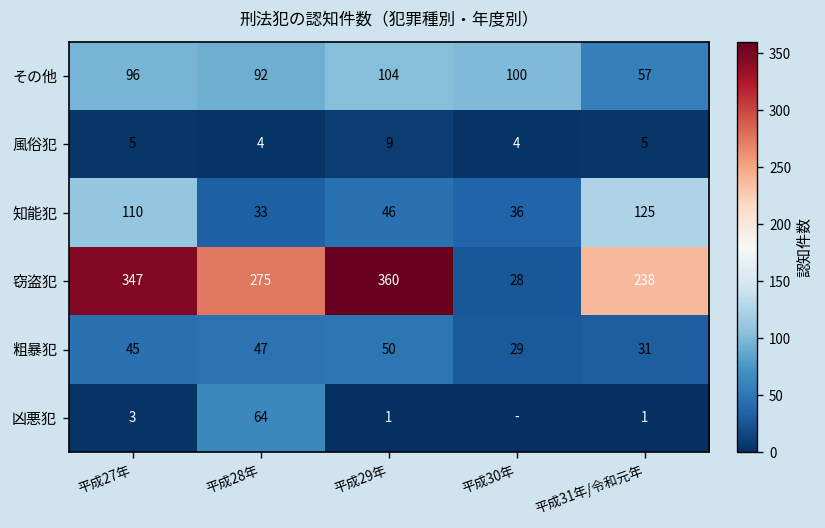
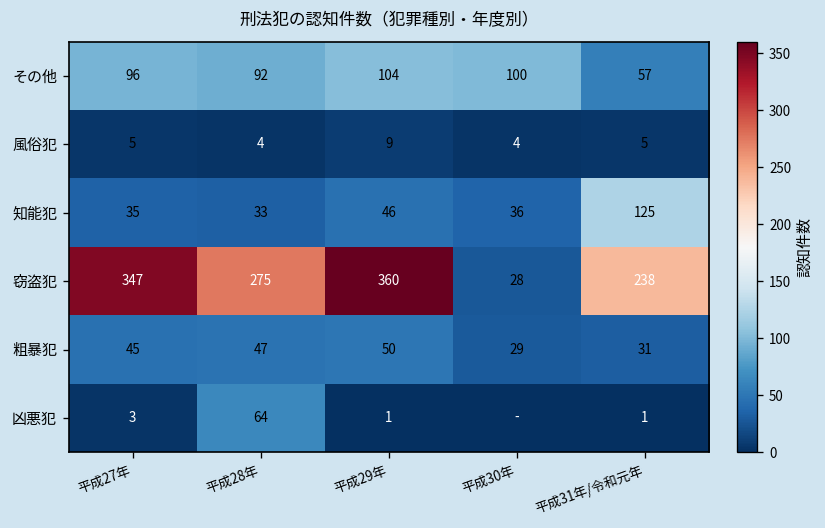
知能犯, 平成27年: 110 -> 35
